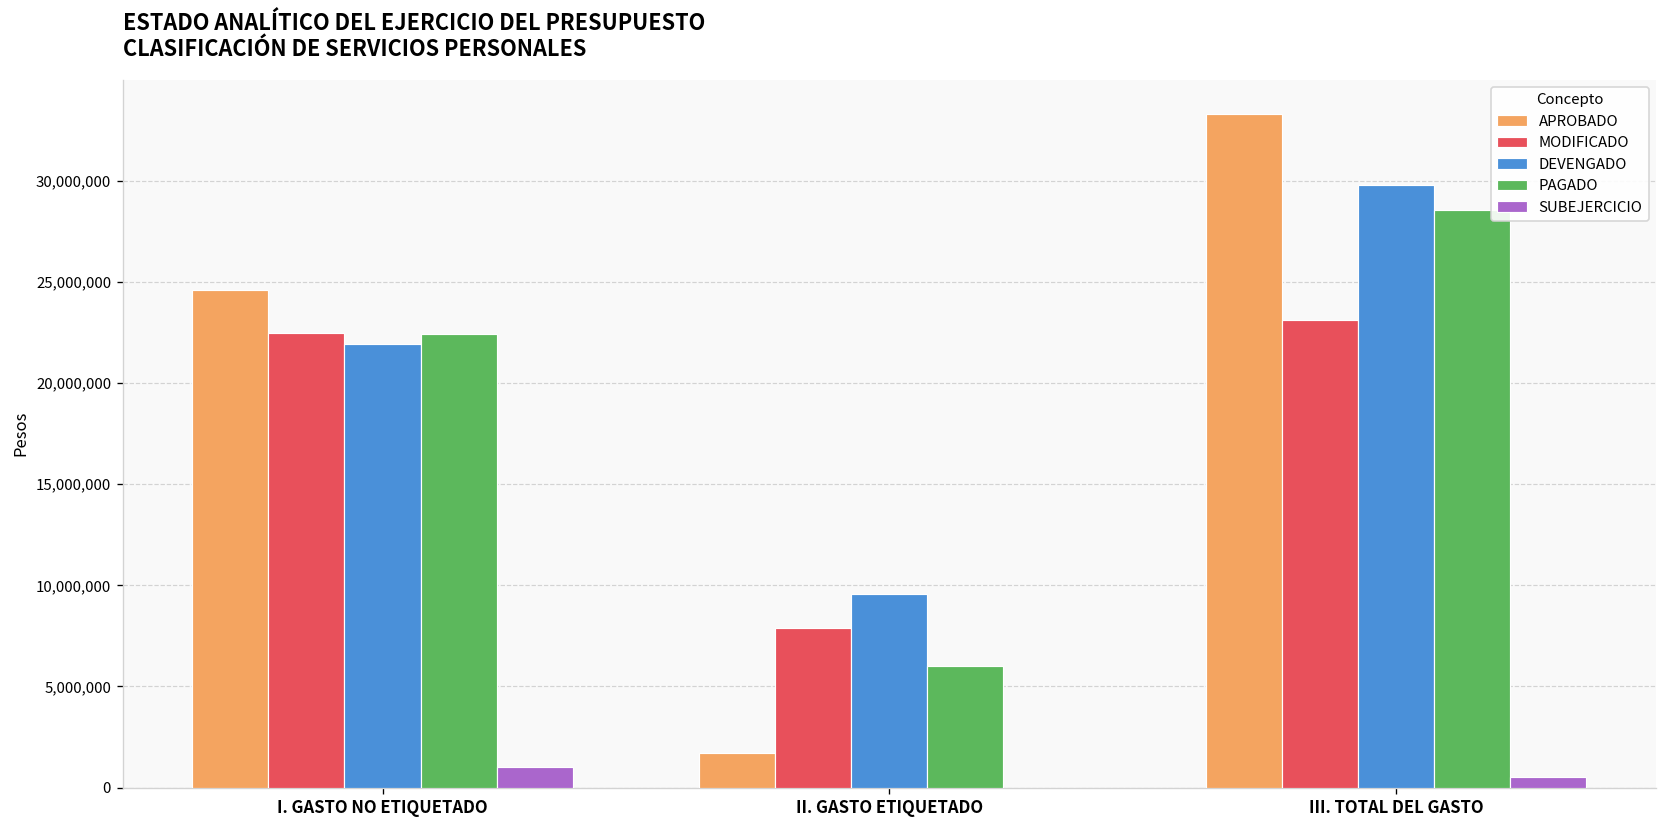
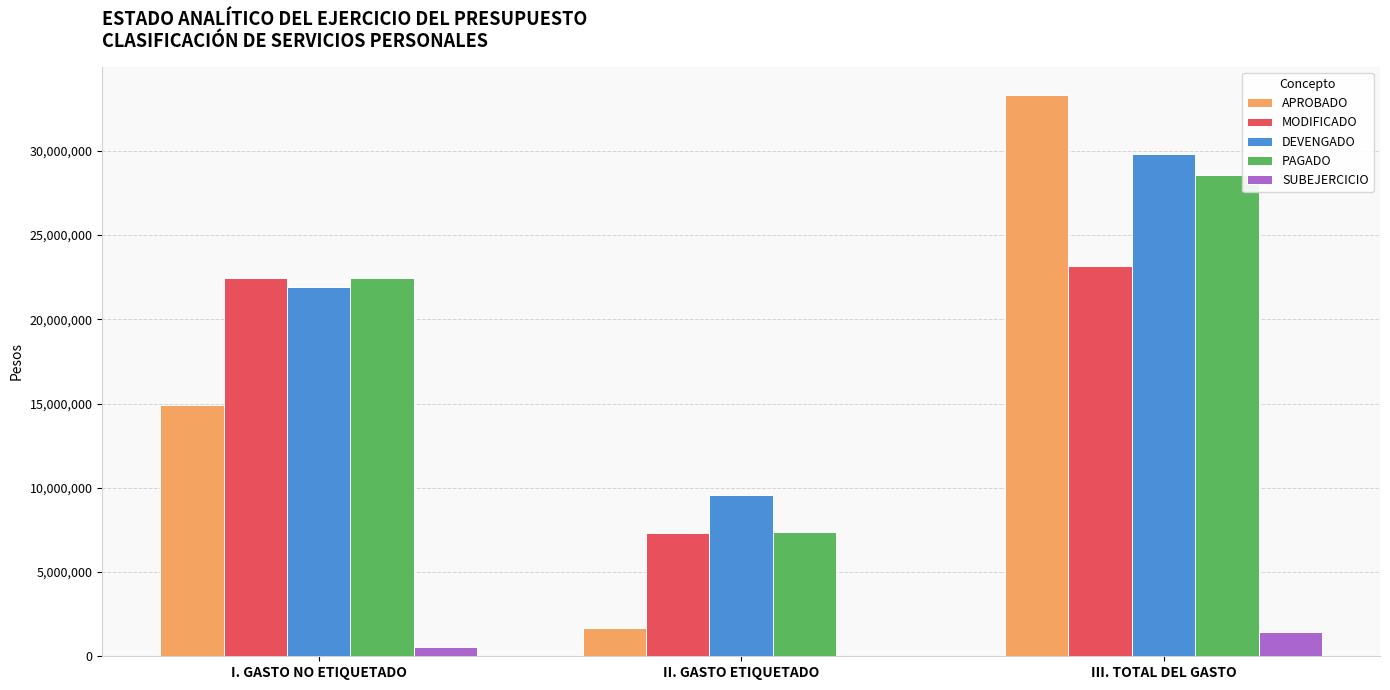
APROBADO, I. GASTO NO ETIQUETADO: 24,600,000 -> 14,900,000
SUBEJERCICIO, I. GASTO NO ETIQUETADO: 1,000,000 -> 500,000
MODIFICADO, II. GASTO ETIQUETADO: 7,900,000 -> 7,300,000
PAGADO, II. GASTO ETIQUETADO: 6,000,000 -> 7,400,000
SUBEJERCICIO, III. TOTAL DEL GASTO: 500,000 -> 1,400,000
